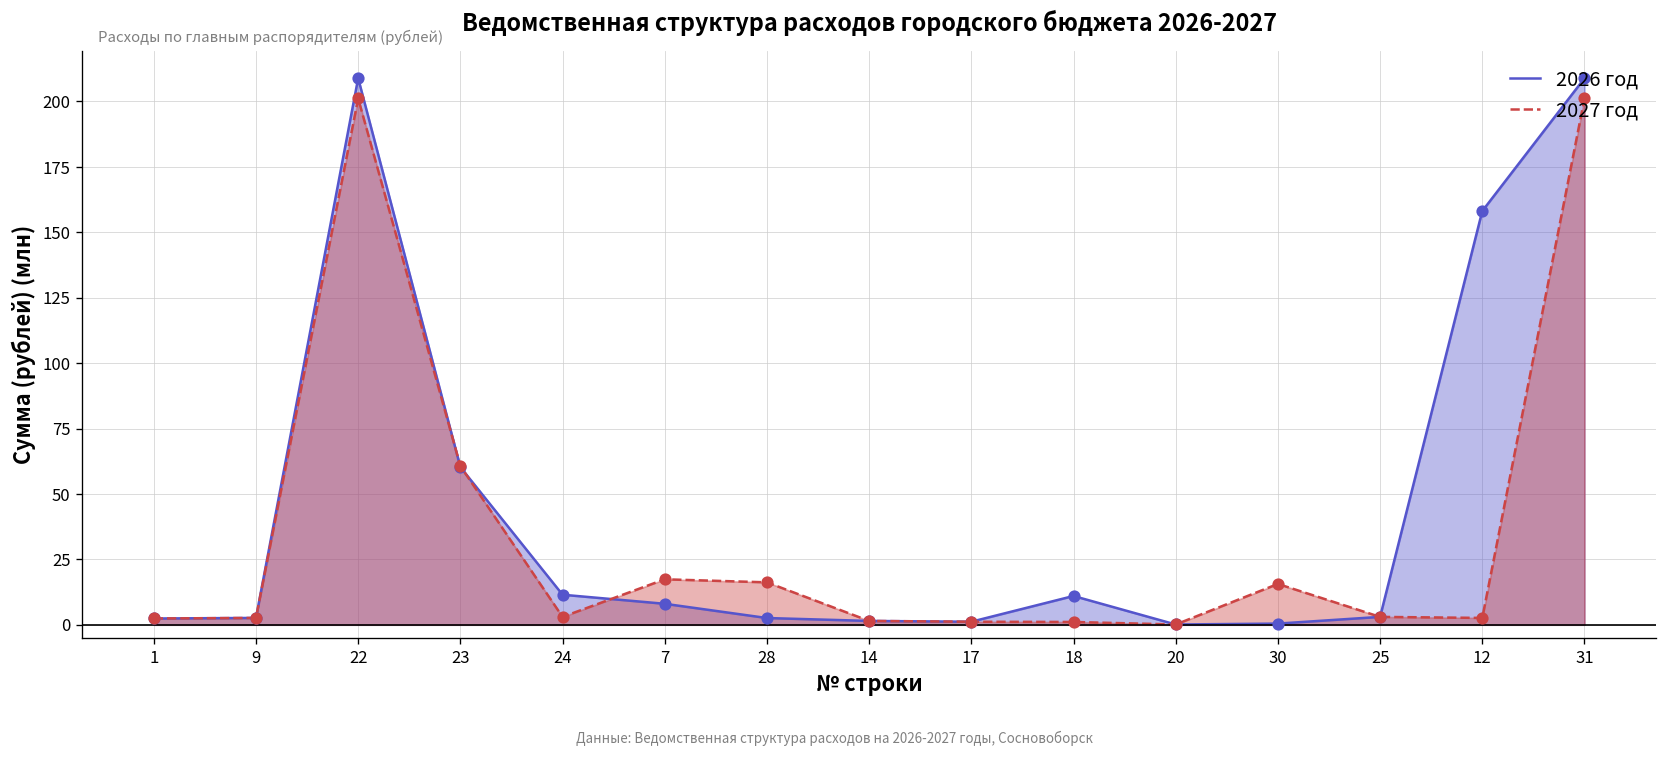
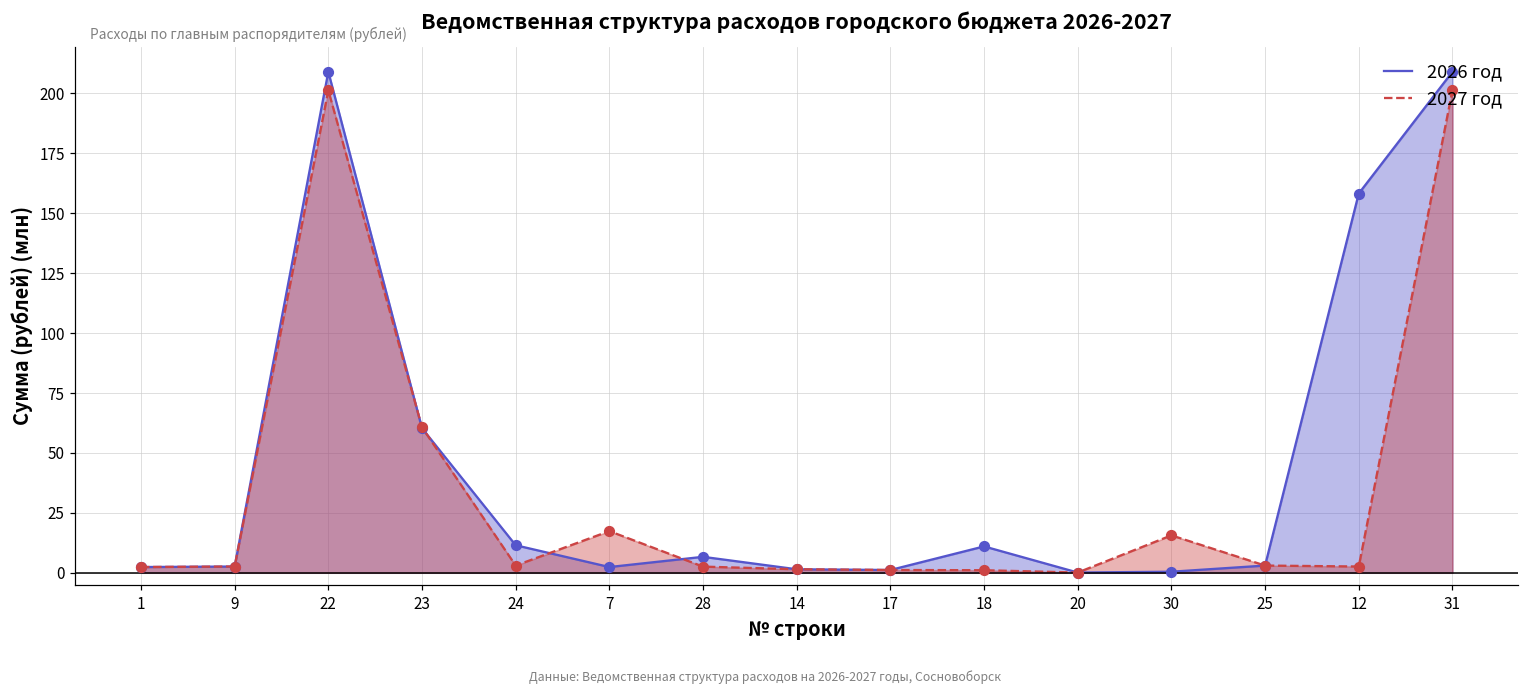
2026 год, 7: 8 -> 2
2026 год, 28: 3 -> 7
2027 год, 28: 16 -> 3
